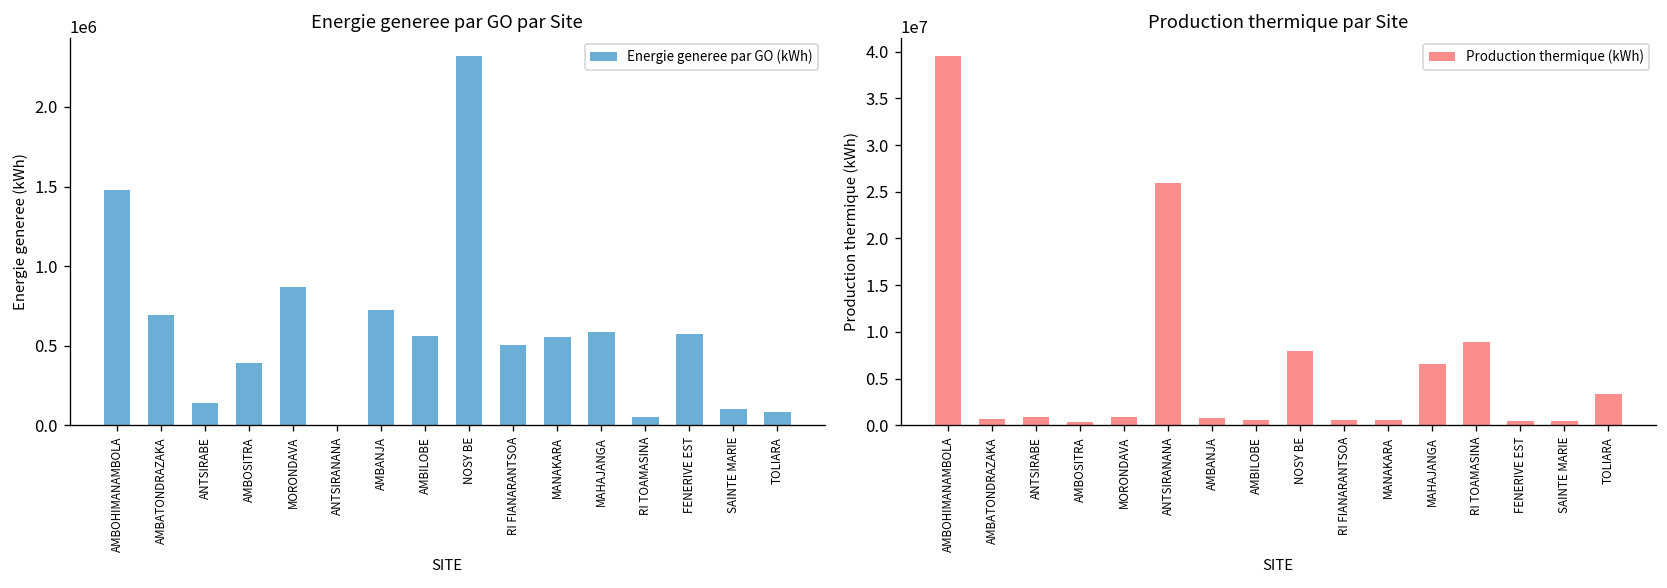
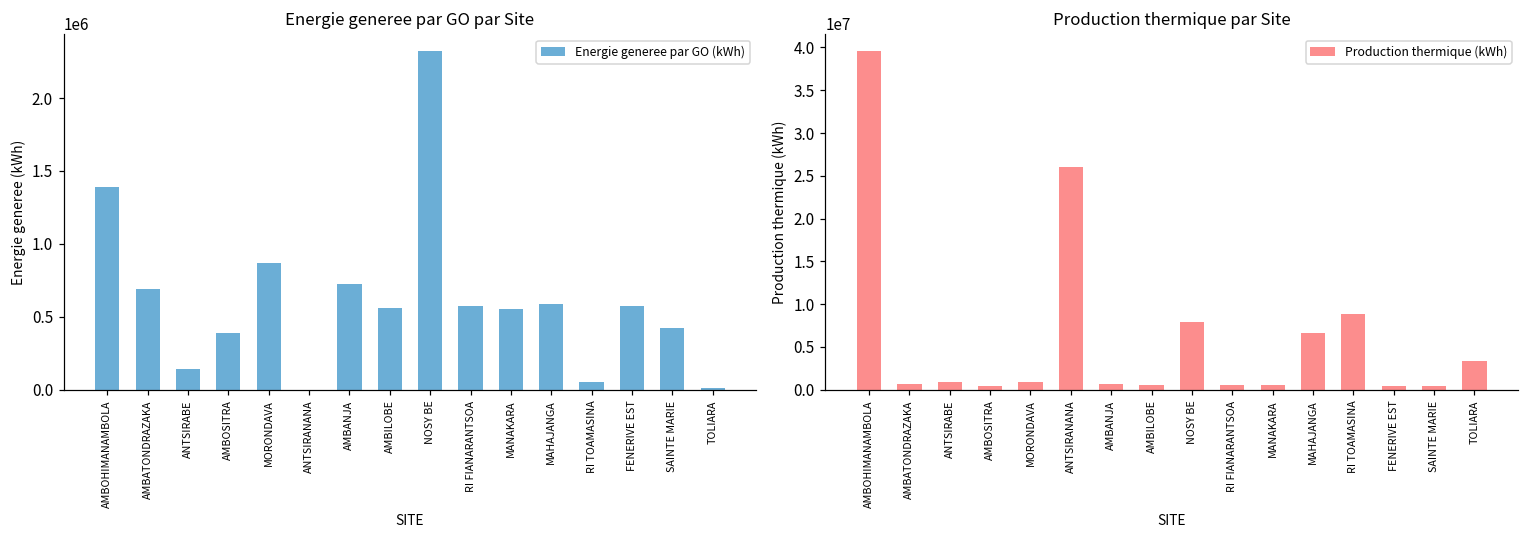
Energie generee par GO par Site, AMBOHIMANAMBOLA: 1480000 -> 1390000
Energie generee par GO par Site, RI FIANARANTSOA: 510000 -> 570000
Energie generee par GO par Site, SAINTE MARIE: 100000 -> 430000
Energie generee par GO par Site, TOLIARA: 90000 -> 10000
